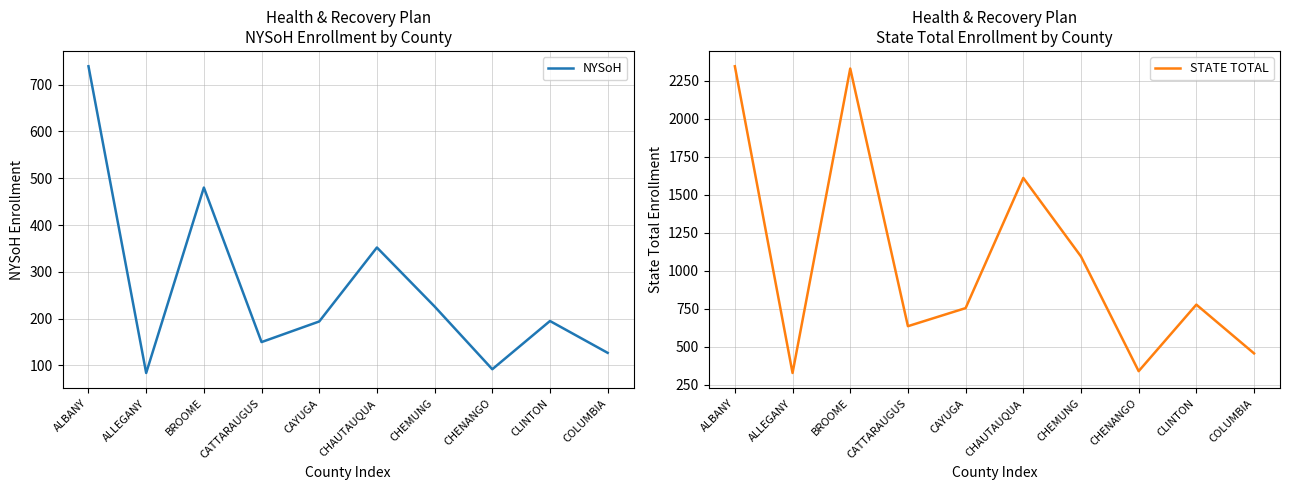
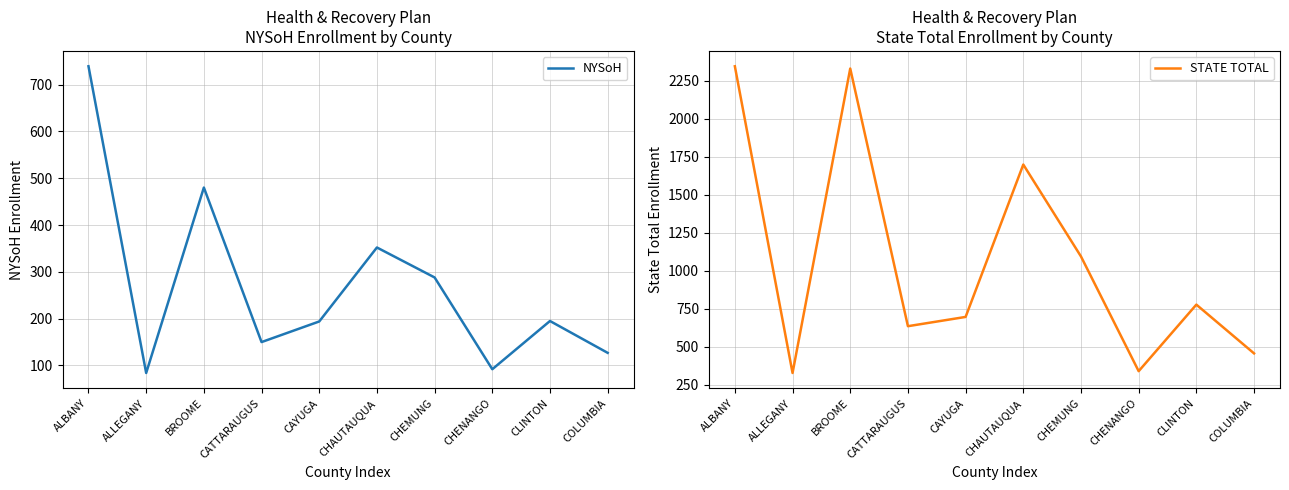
Health & Recovery Plan NYSoH Enrollment by County, CHEMUNG: 230 -> 290
Health & Recovery Plan State Total Enrollment by County, CAYUGA: 750 -> 700
Health & Recovery Plan State Total Enrollment by County, CHAUTAUQUA: 1610 -> 1700
